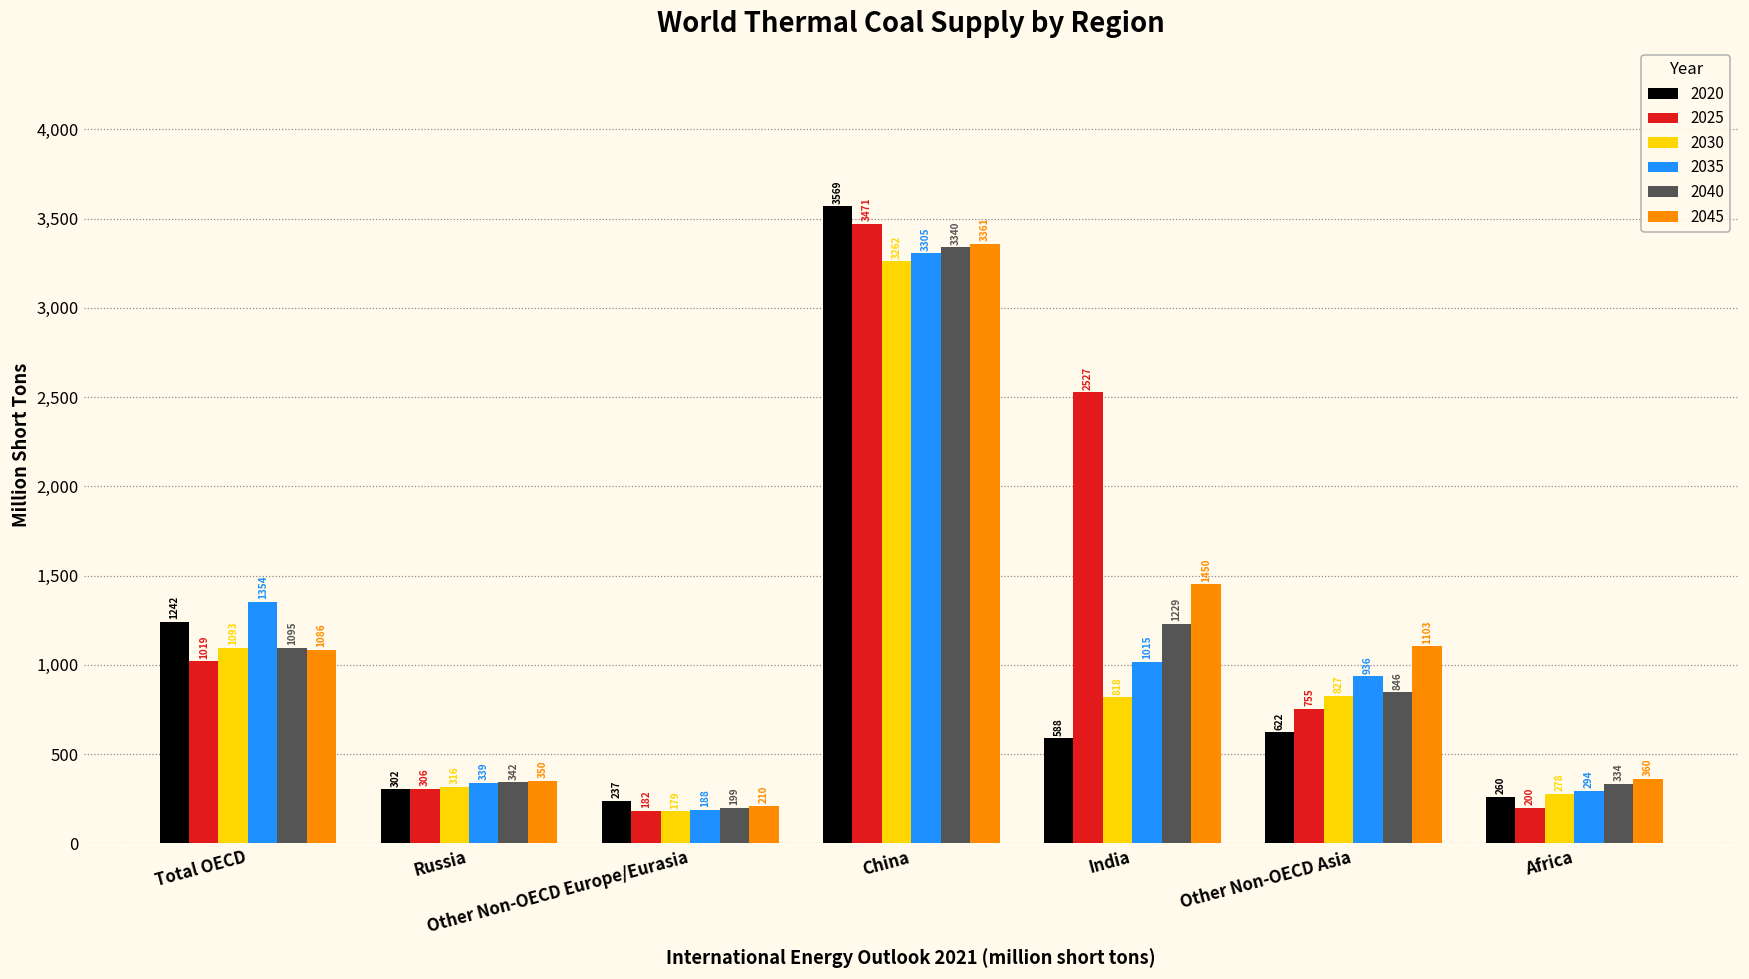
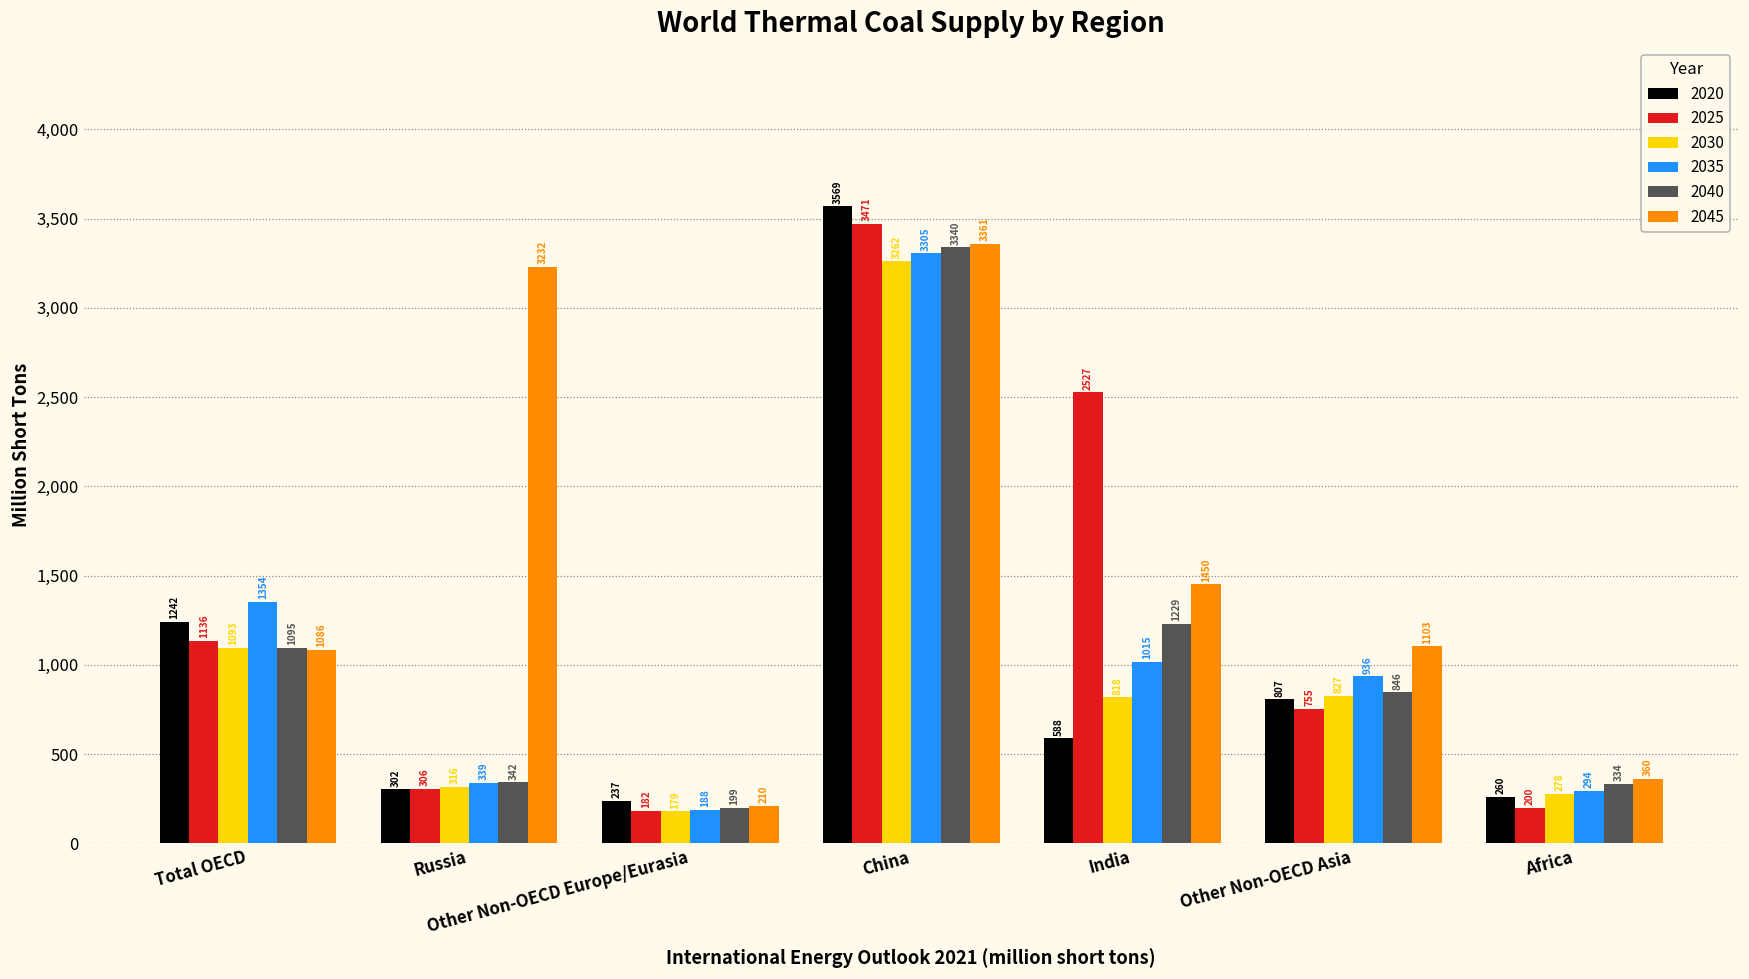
2025, Total OECD: 1019 -> 1136
2045, Russia: 350 -> 3232
2020, Other Non-OECD Asia: 622 -> 807
